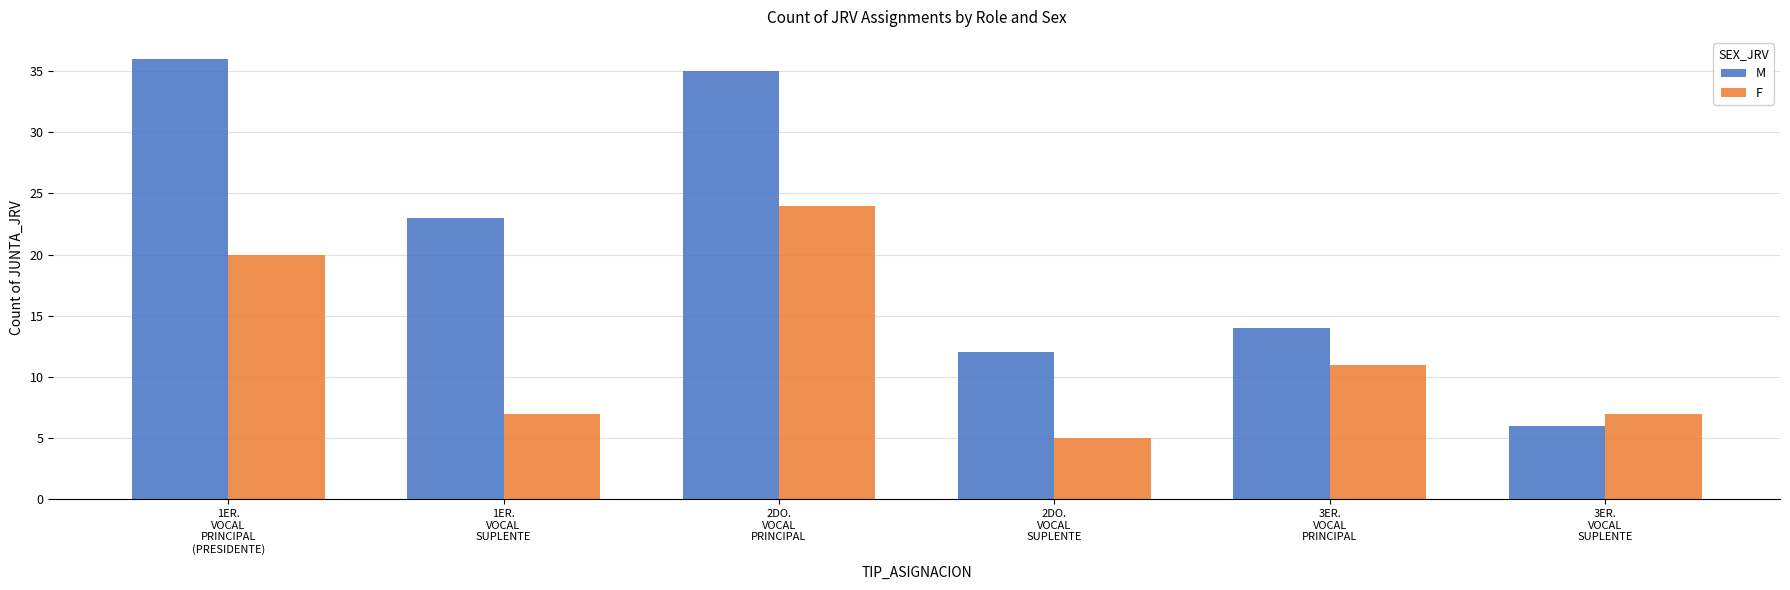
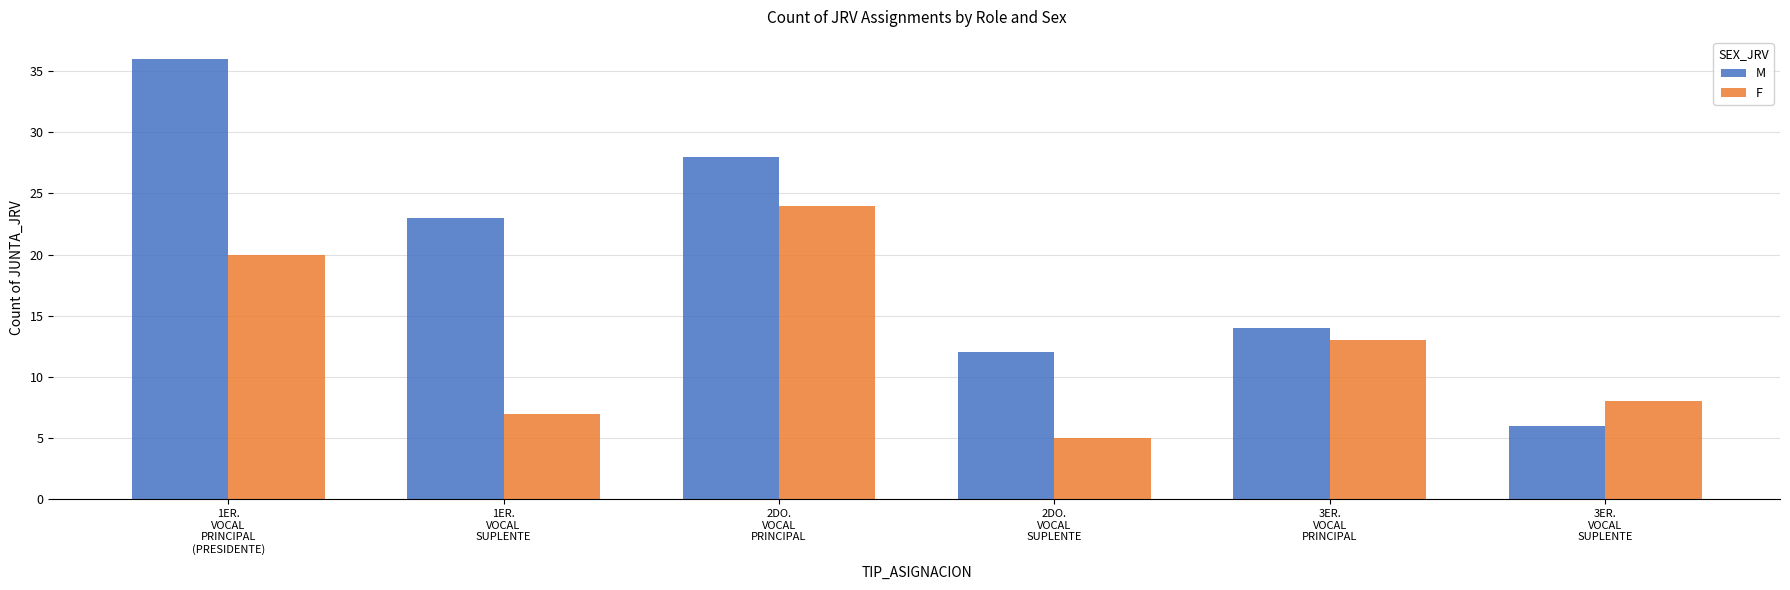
M, 2DO. VOCAL PRINCIPAL: 35 -> 28
F, 3ER. VOCAL PRINCIPAL: 11 -> 13
F, 3ER. VOCAL SUPLENTE: 7 -> 8
